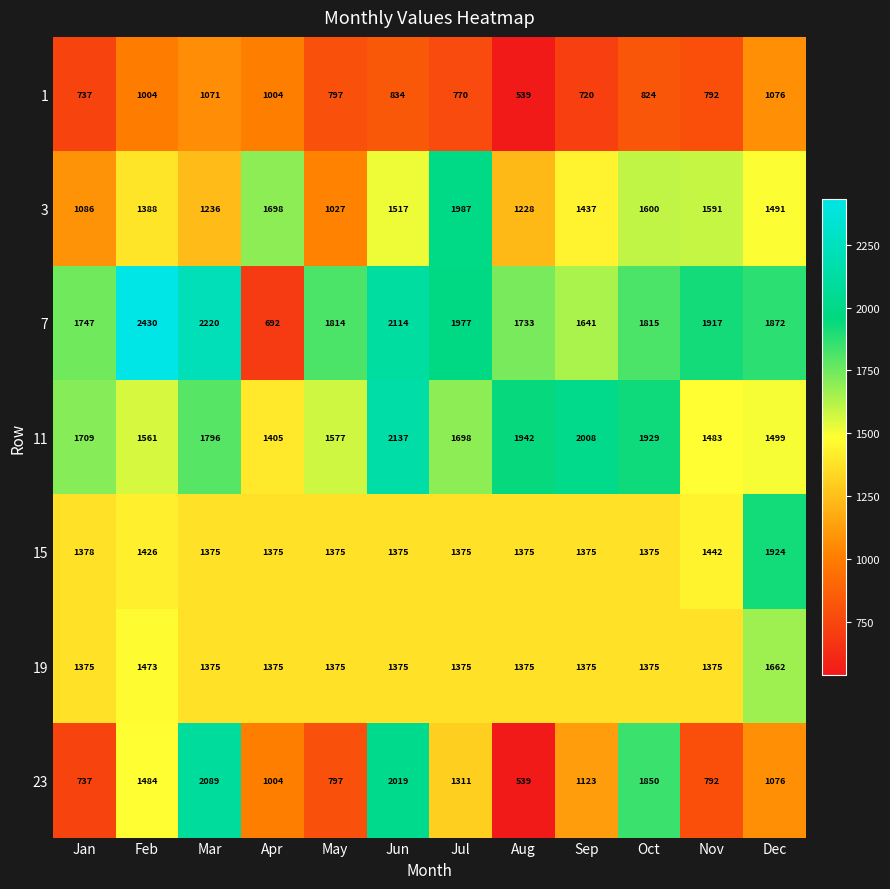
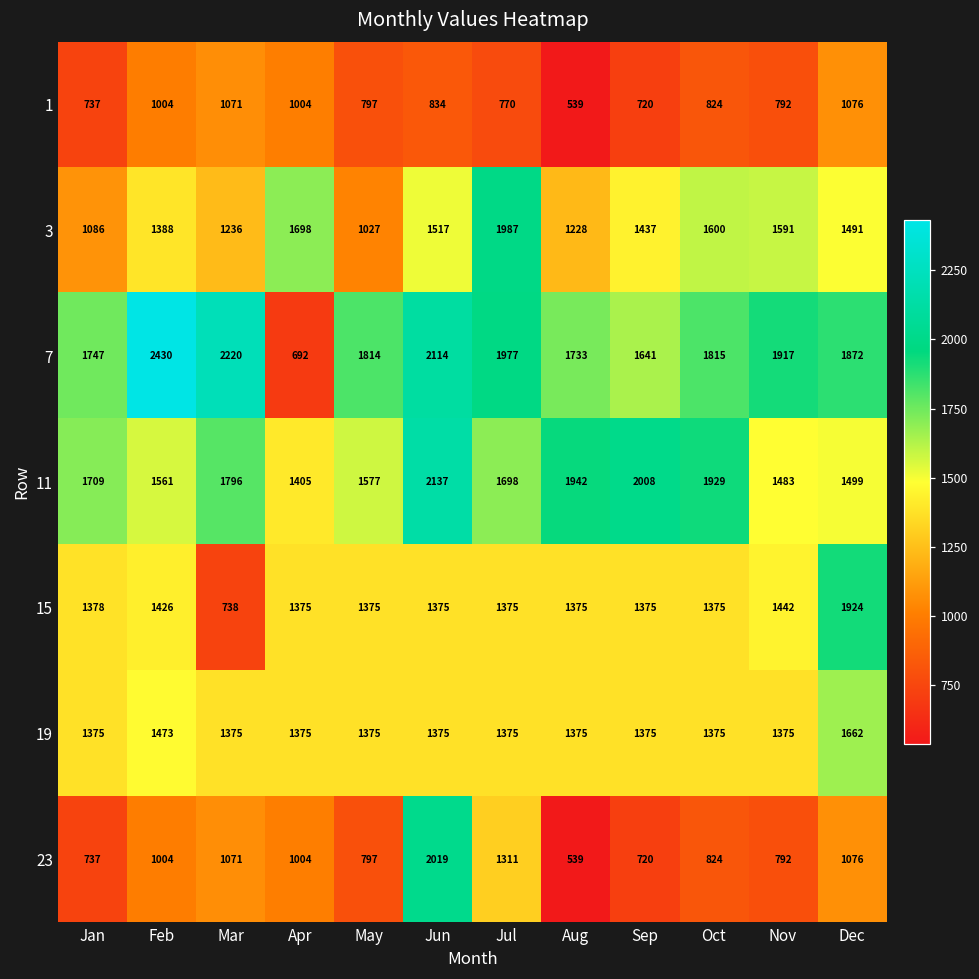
15, Mar: 1375 -> 738
23, Feb: 1484 -> 1004
23, Mar: 2089 -> 1071
23, Sep: 1123 -> 720
23, Oct: 1850 -> 824
